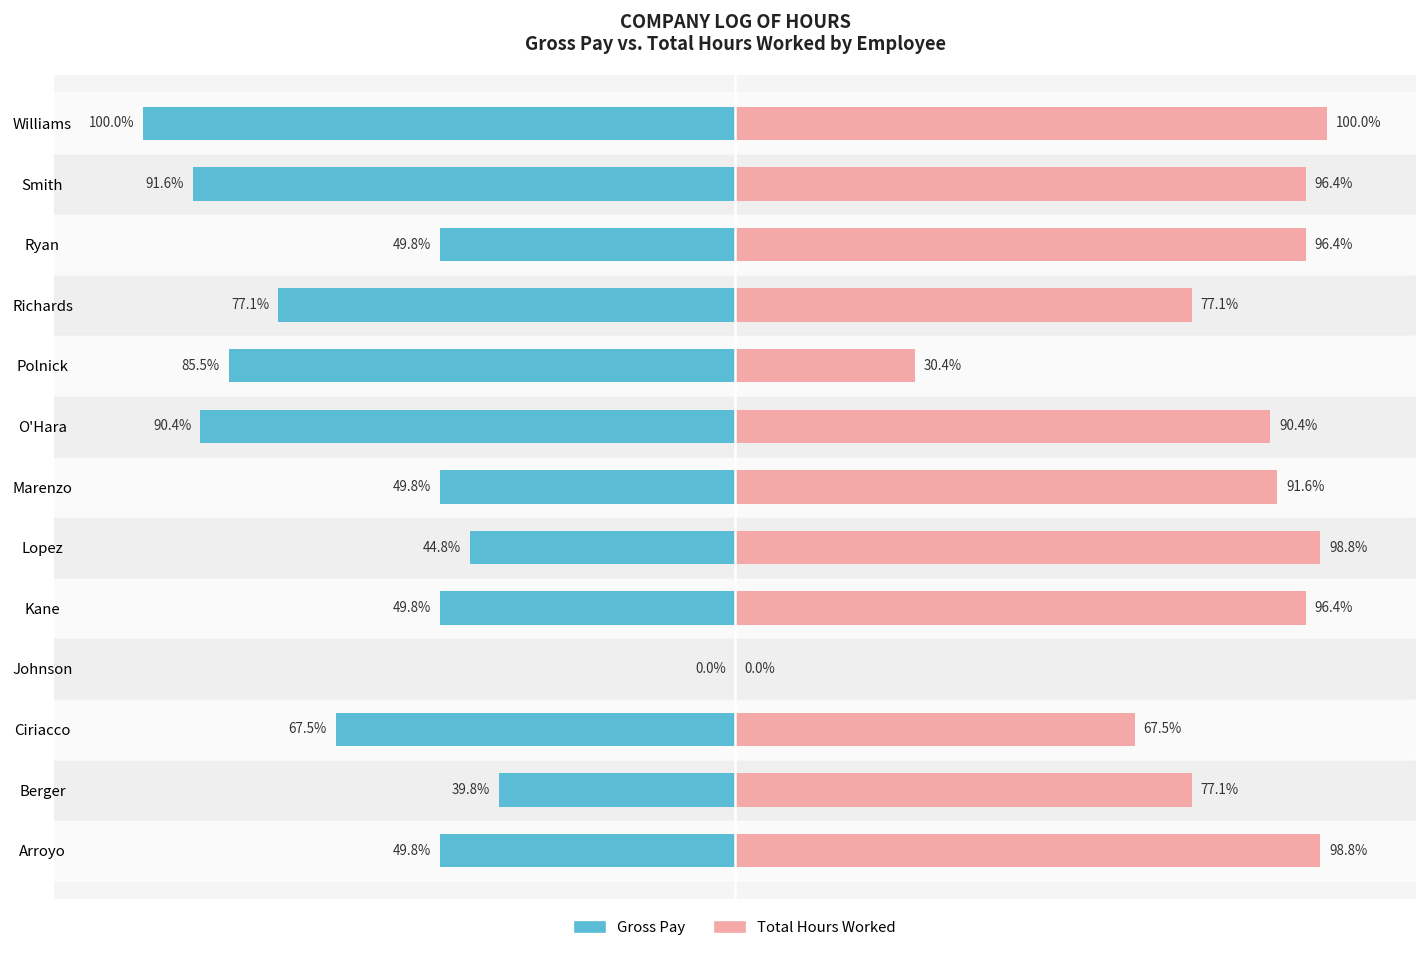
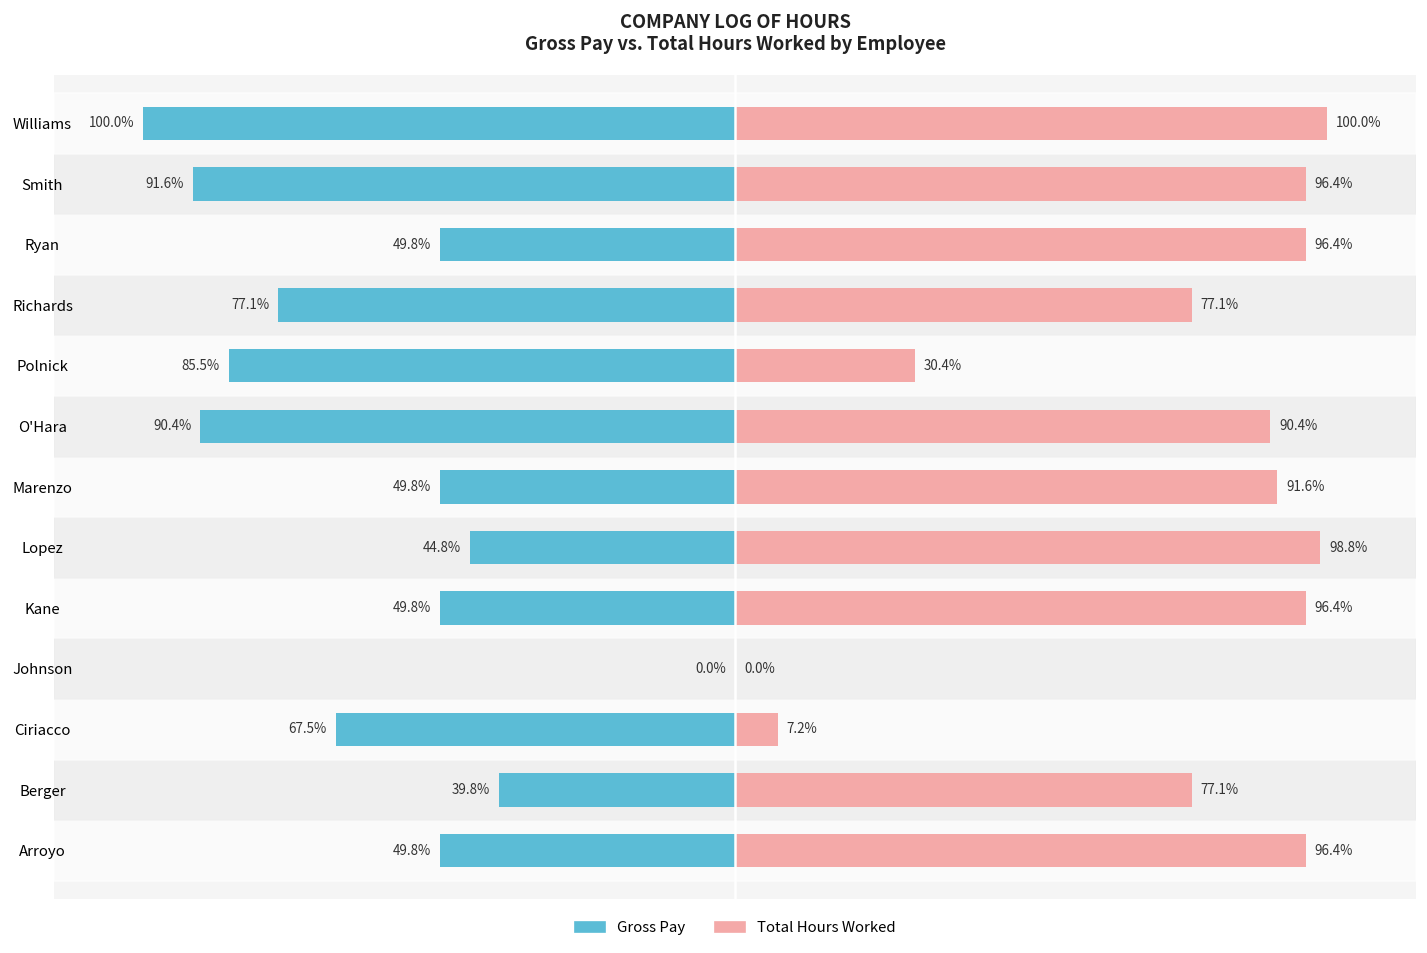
Total Hours Worked, Ciriacco: 67.5% -> 7.2%
Total Hours Worked, Arroyo: 98.8% -> 96.4%
